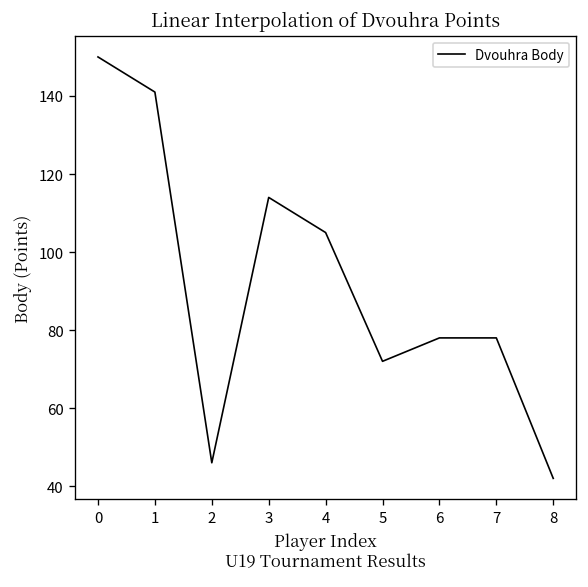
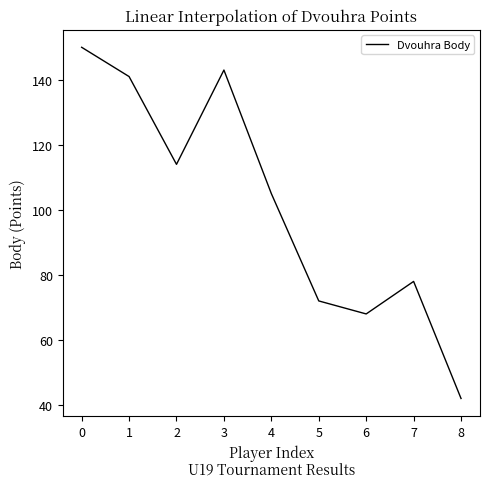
2: 46 -> 114
3: 114 -> 143
6: 78 -> 68
